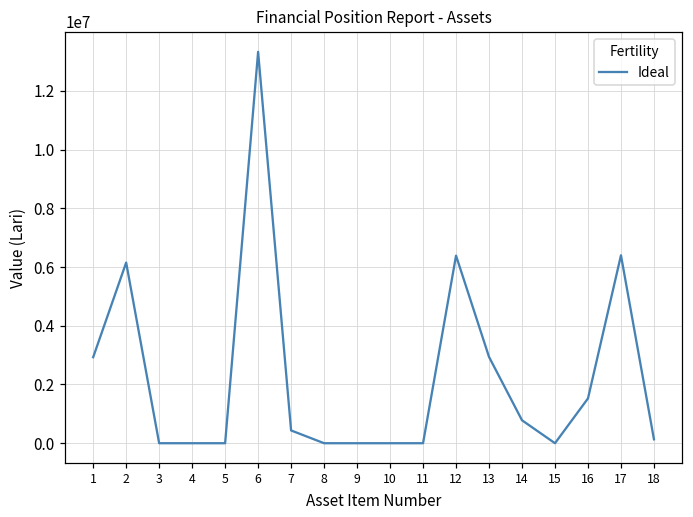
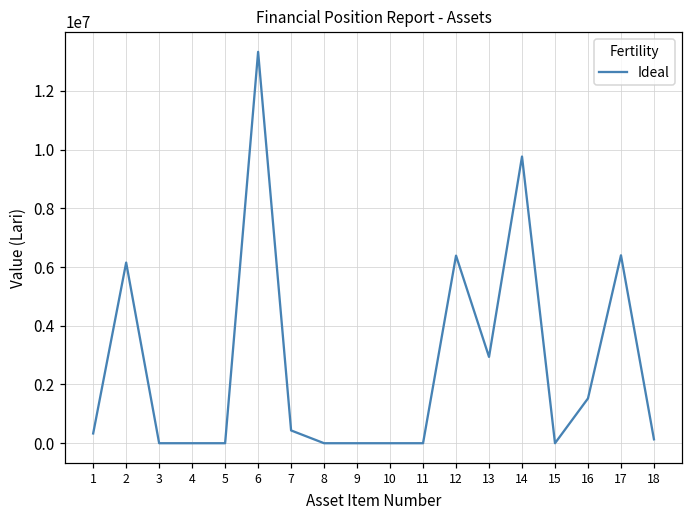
1: 2900000 -> 300000
14: 800000 -> 9800000
